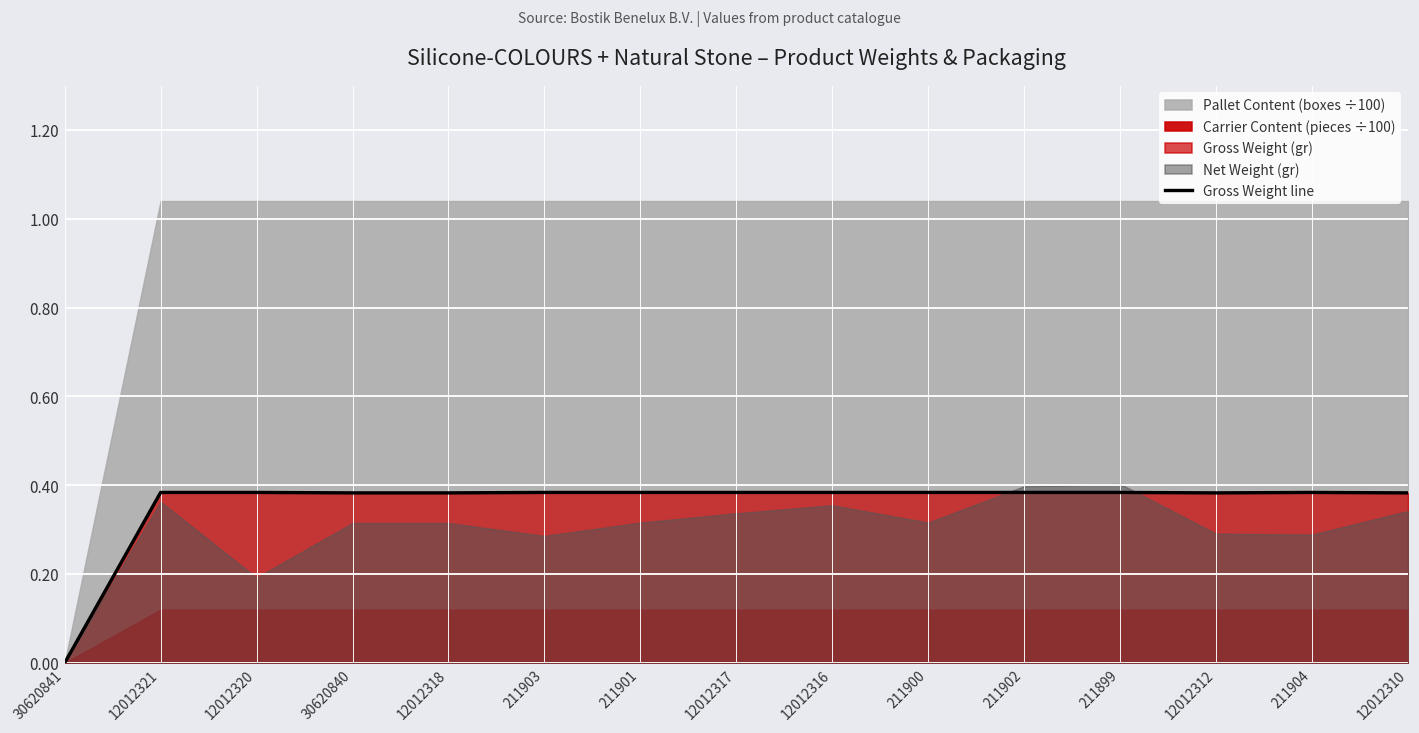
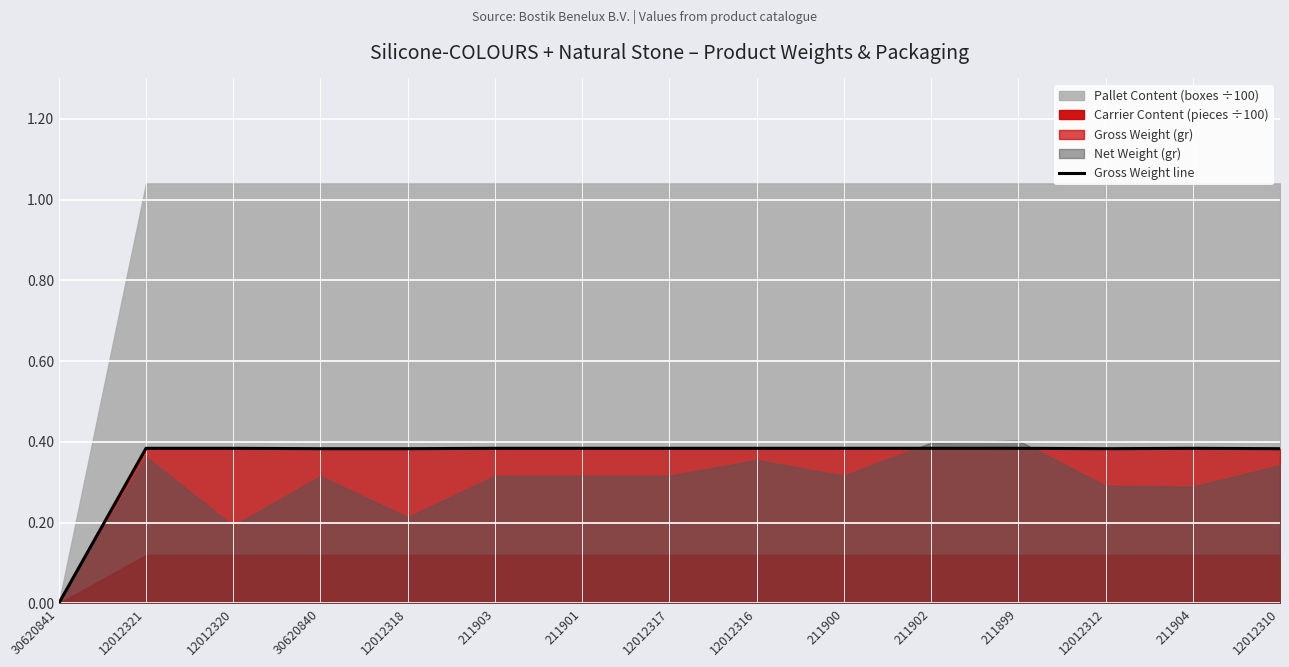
Net Weight (gr), 12012318: 0.32 -> 0.21
Net Weight (gr), 211903: 0.29 -> 0.32
Net Weight (gr), 12012317: 0.34 -> 0.32
